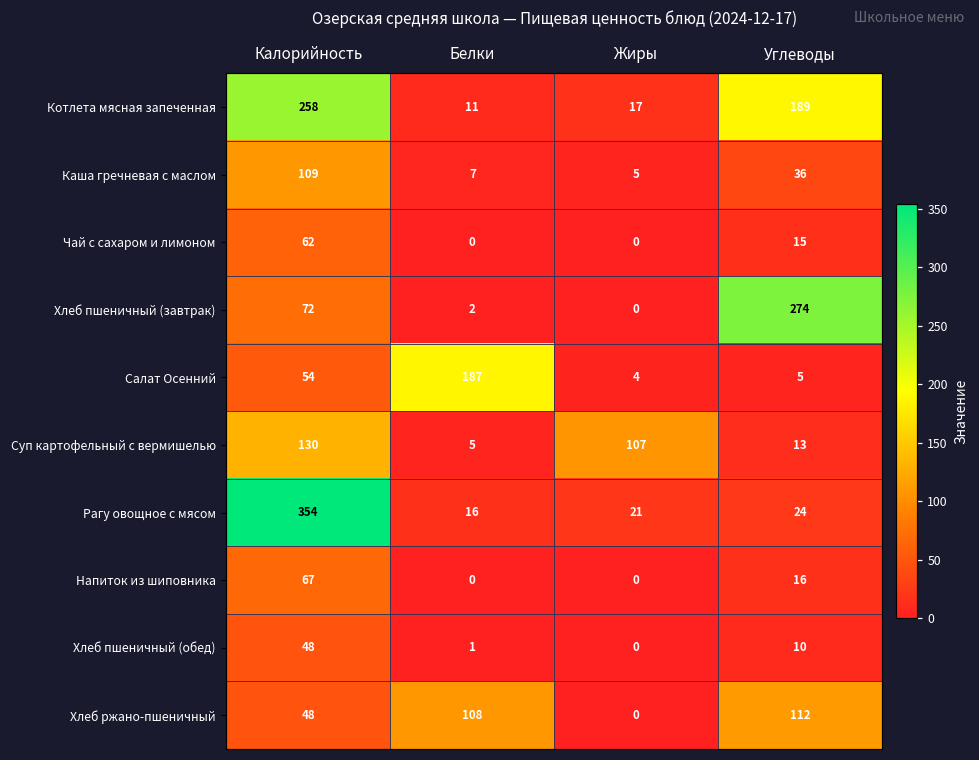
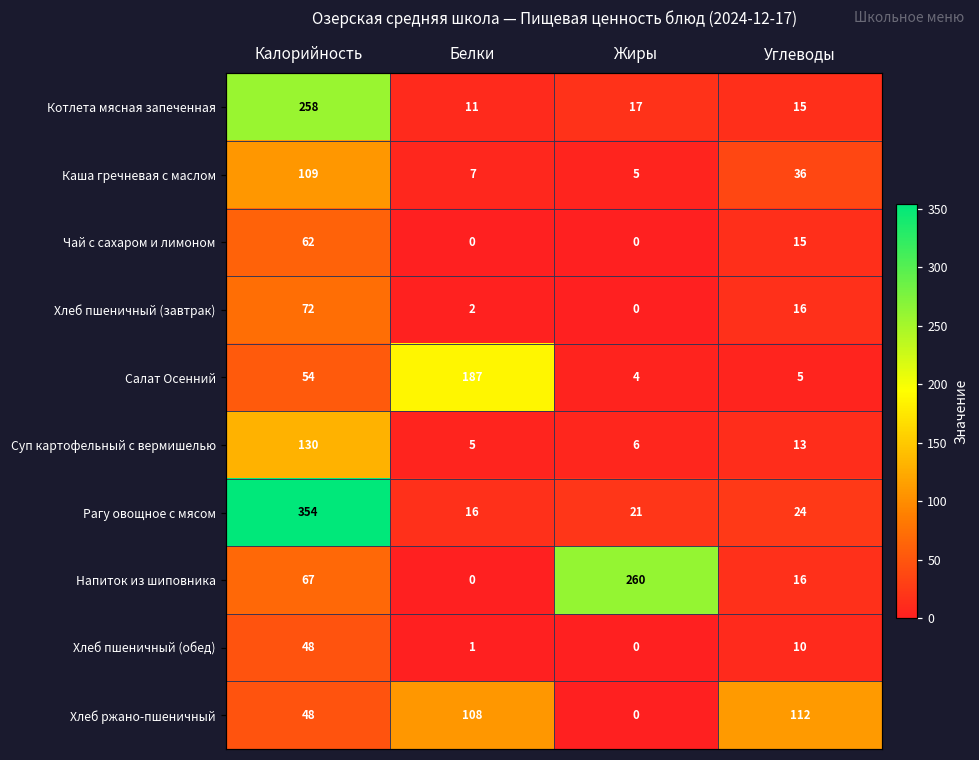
Котлета мясная запеченная, Углеводы: 189 -> 15
Хлеб пшеничный (завтрак), Углеводы: 274 -> 16
Суп картофельный с вермишелью, Жиры: 107 -> 6
Напиток из шиповника, Жиры: 0 -> 260
